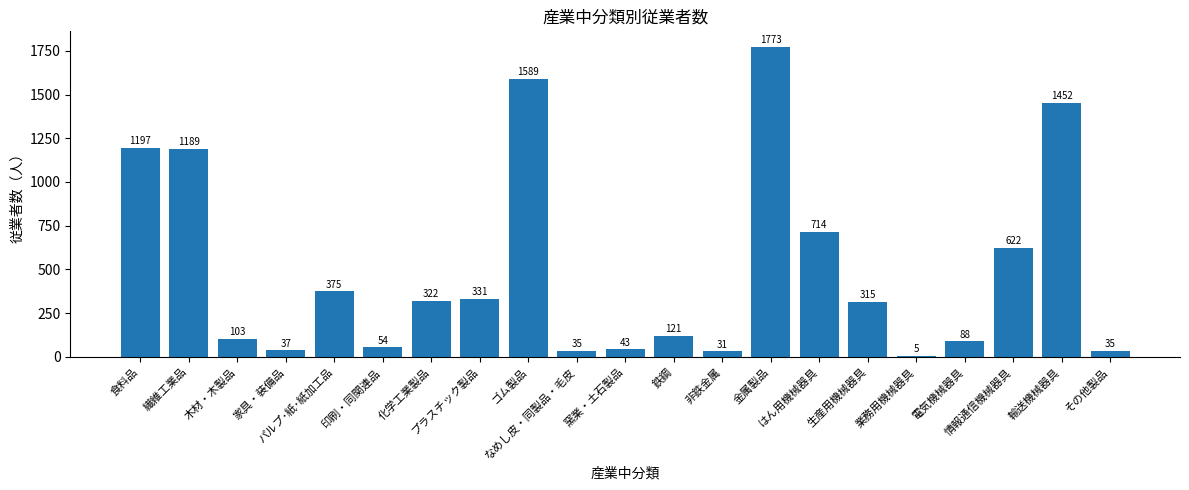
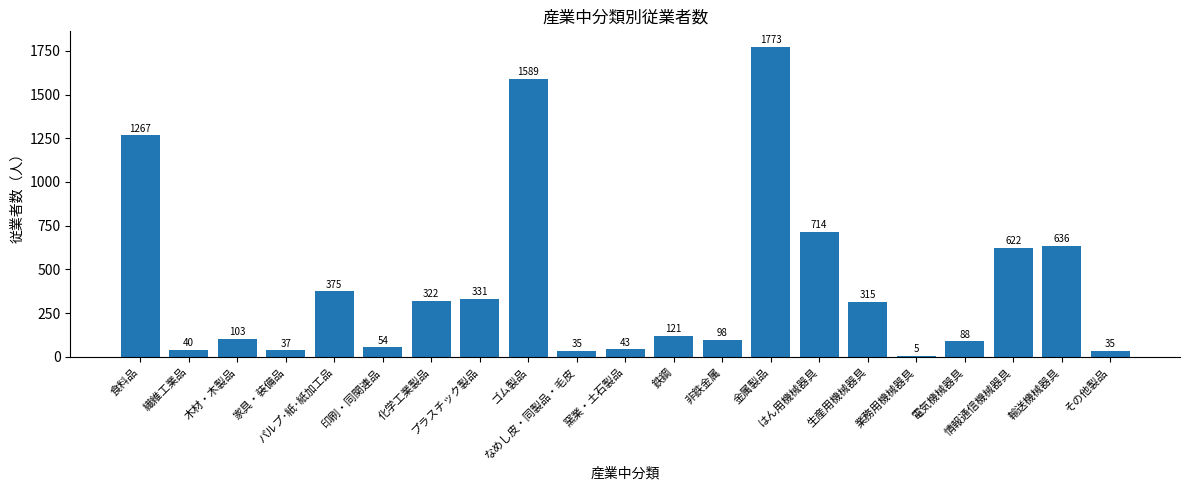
食料品: 1197 -> 1267
繊維工業品: 1189 -> 40
非鉄金属: 31 -> 98
輸送機械器具: 1452 -> 636
